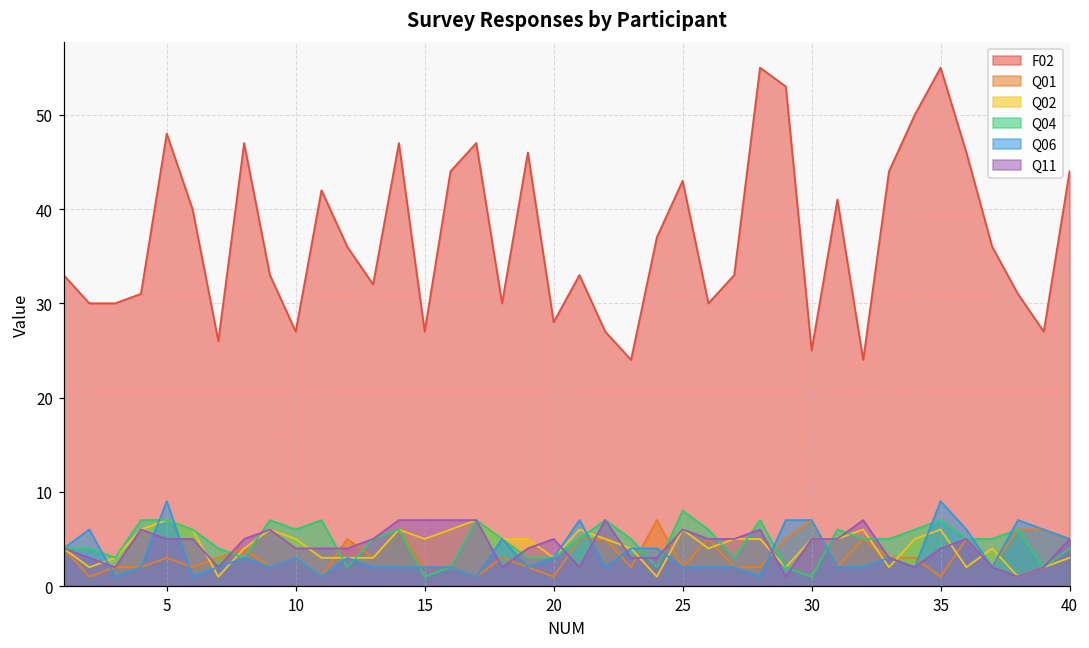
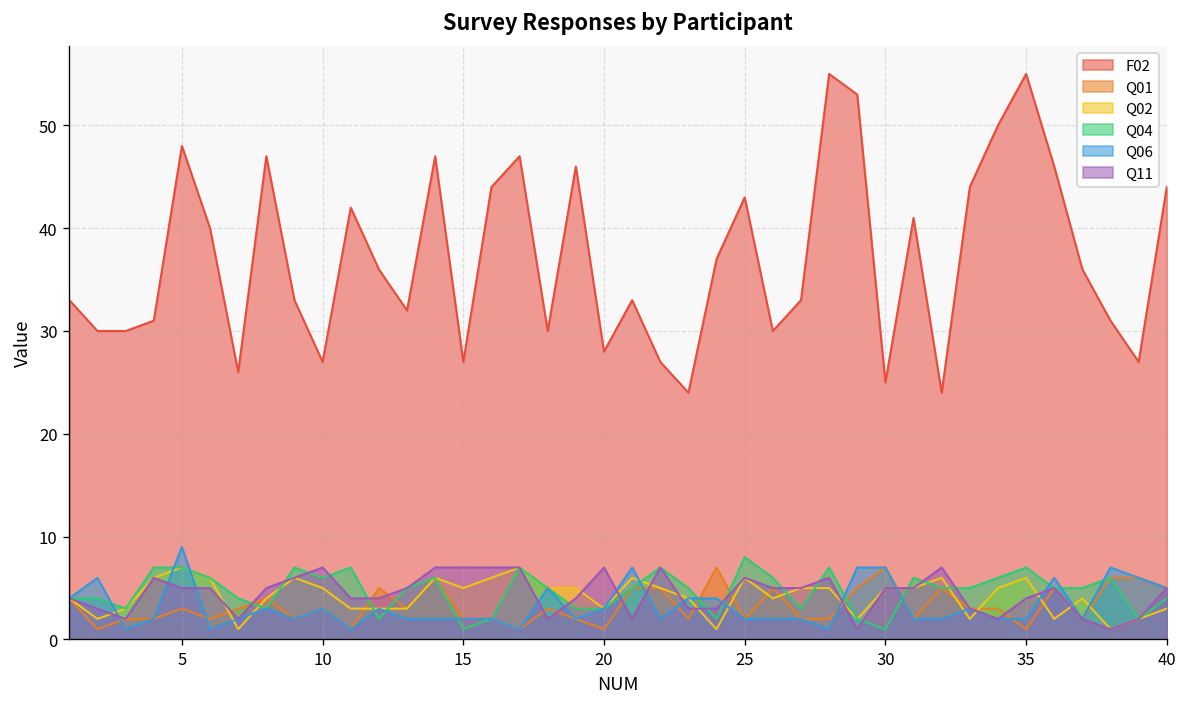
Q11, 10: 4 -> 7
Q11, 20: 5 -> 7
Q06, 35: 9 -> 2
